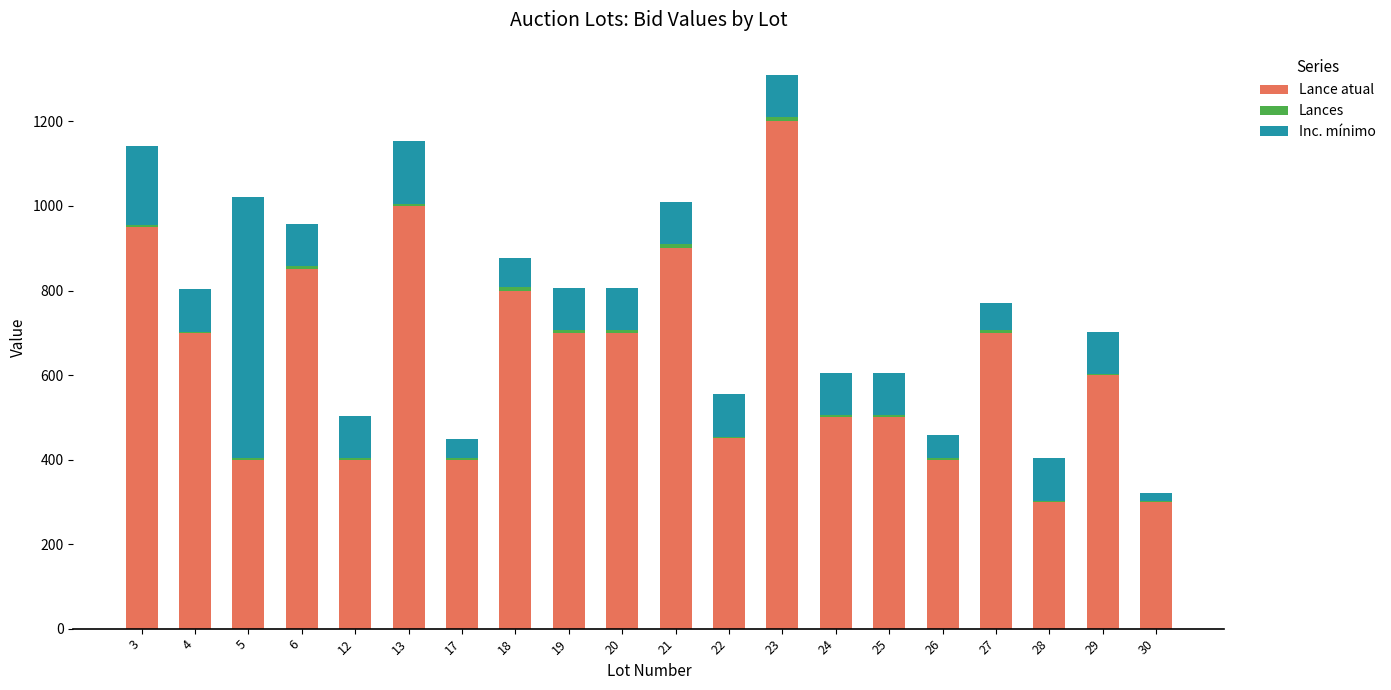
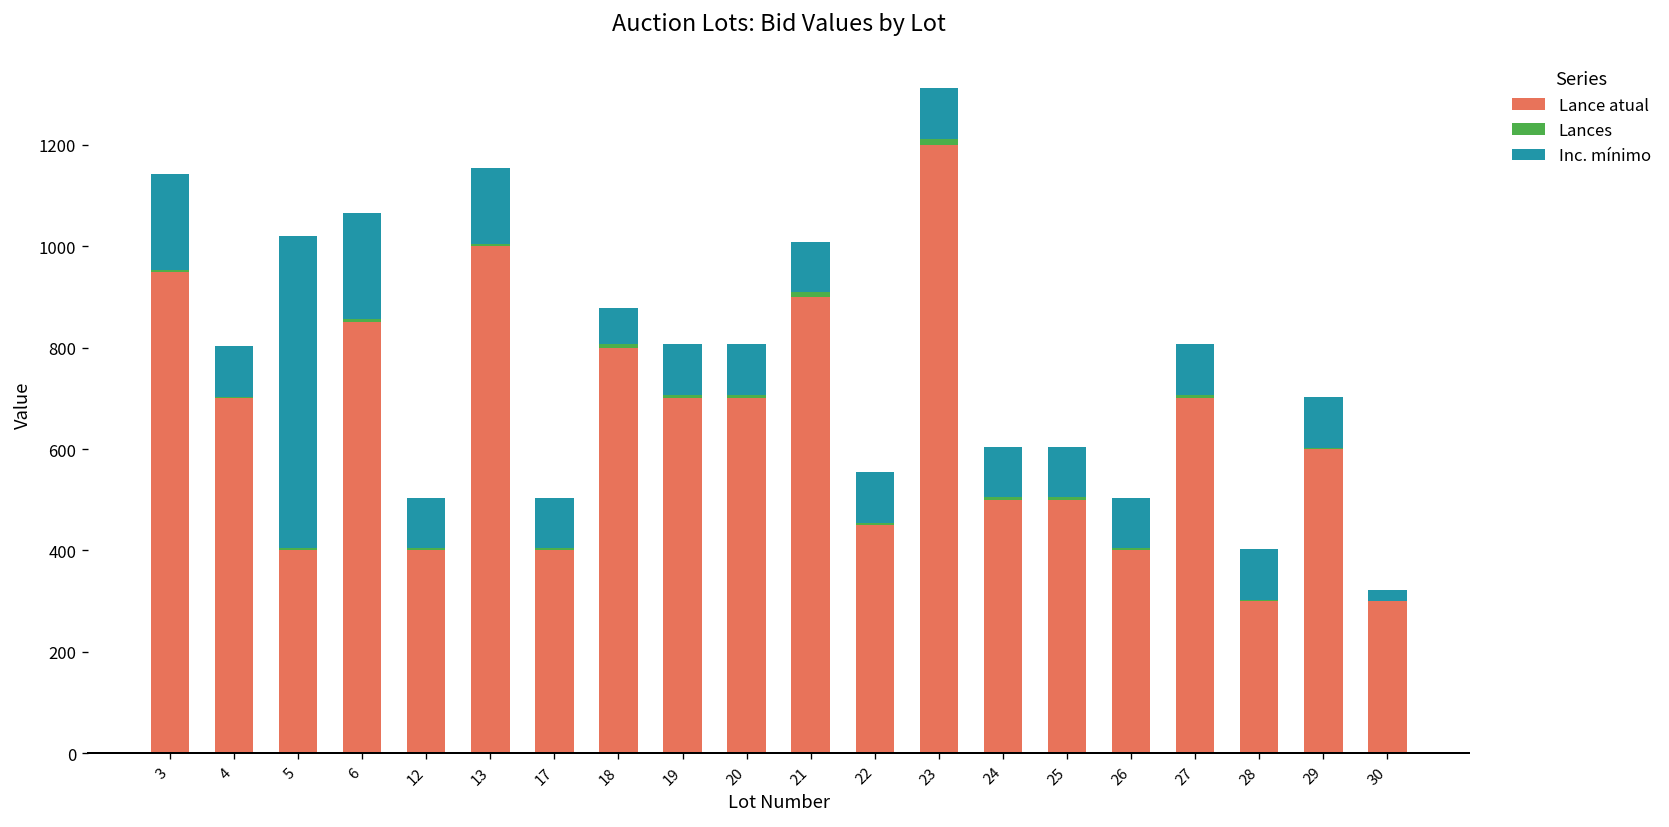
Inc. mínimo, 6: 100 -> 210
Inc. mínimo, 17: 40 -> 100
Inc. mínimo, 26: 50 -> 100
Inc. mínimo, 27: 60 -> 100
